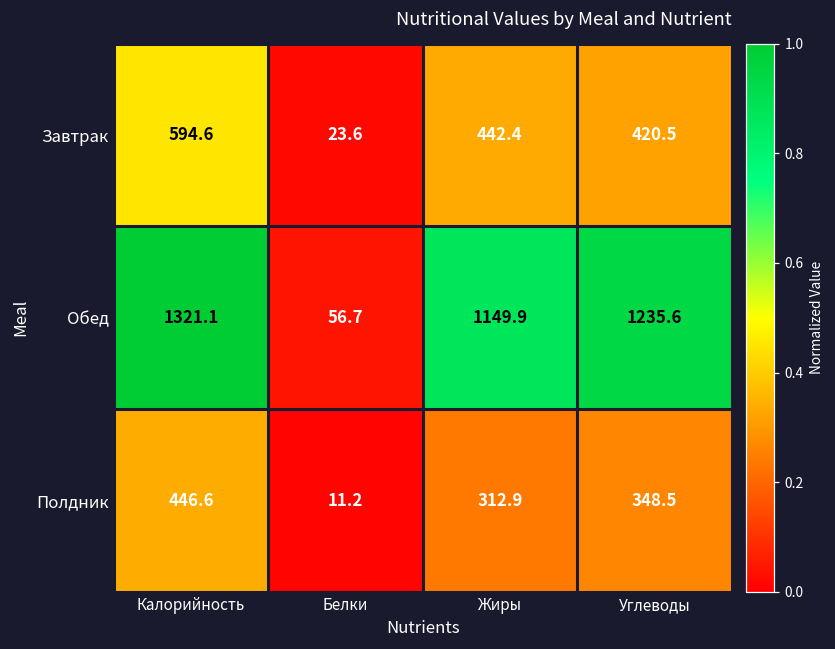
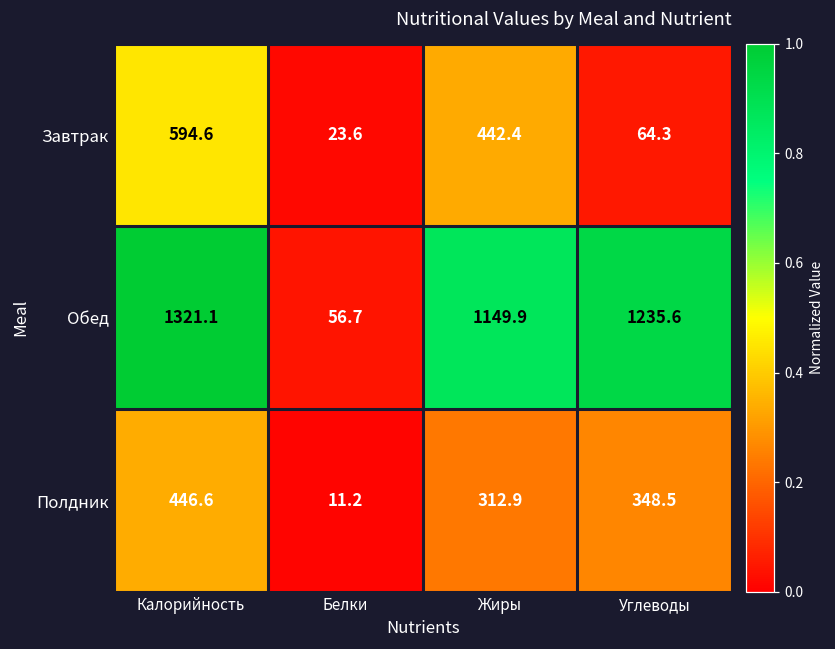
Завтрак, Углеводы: 420.5 -> 64.3
